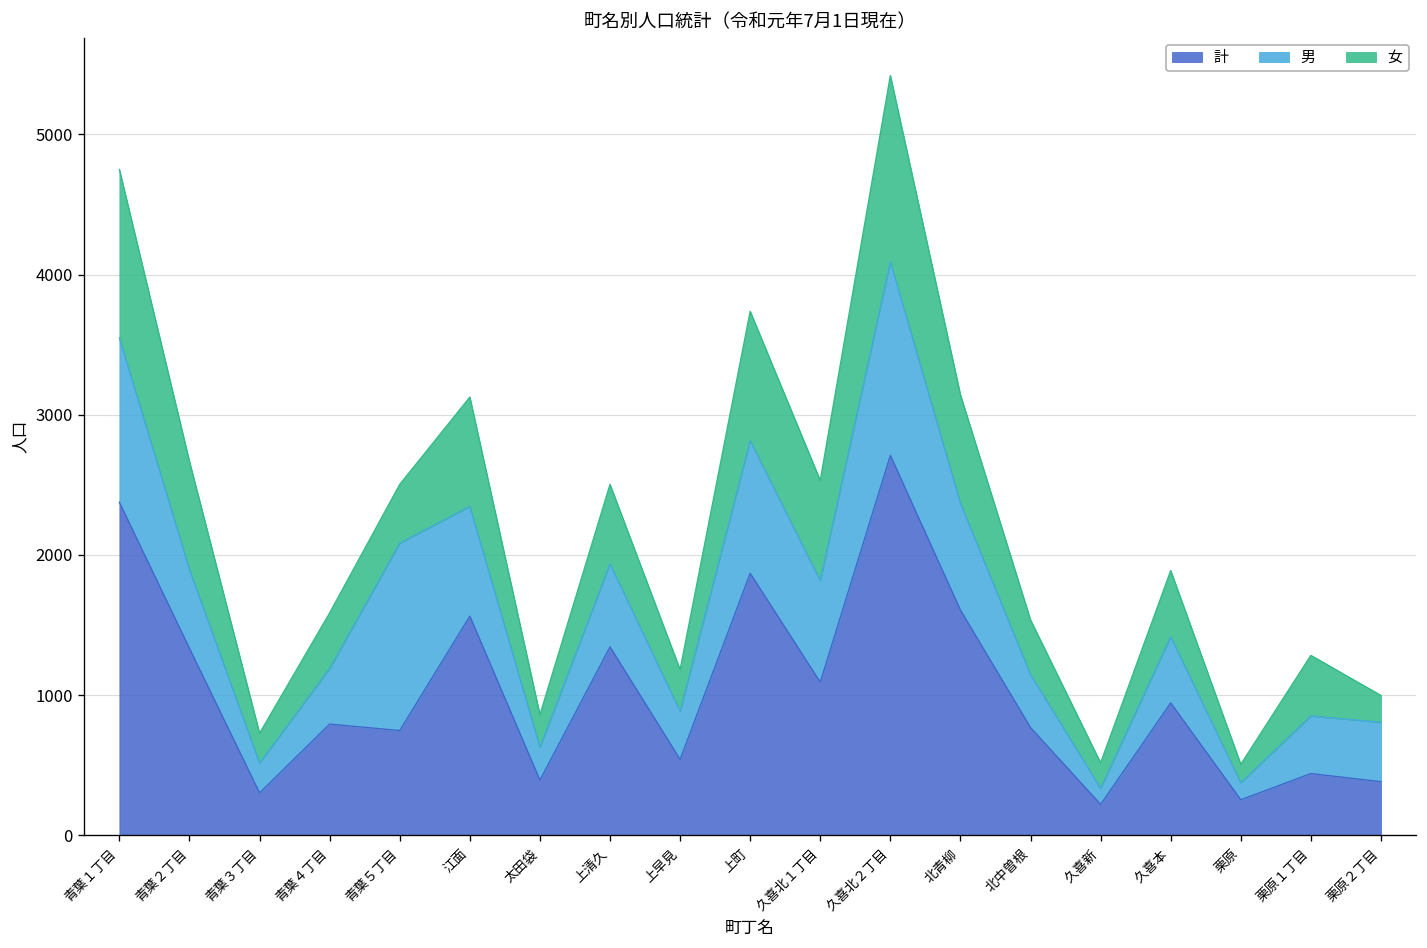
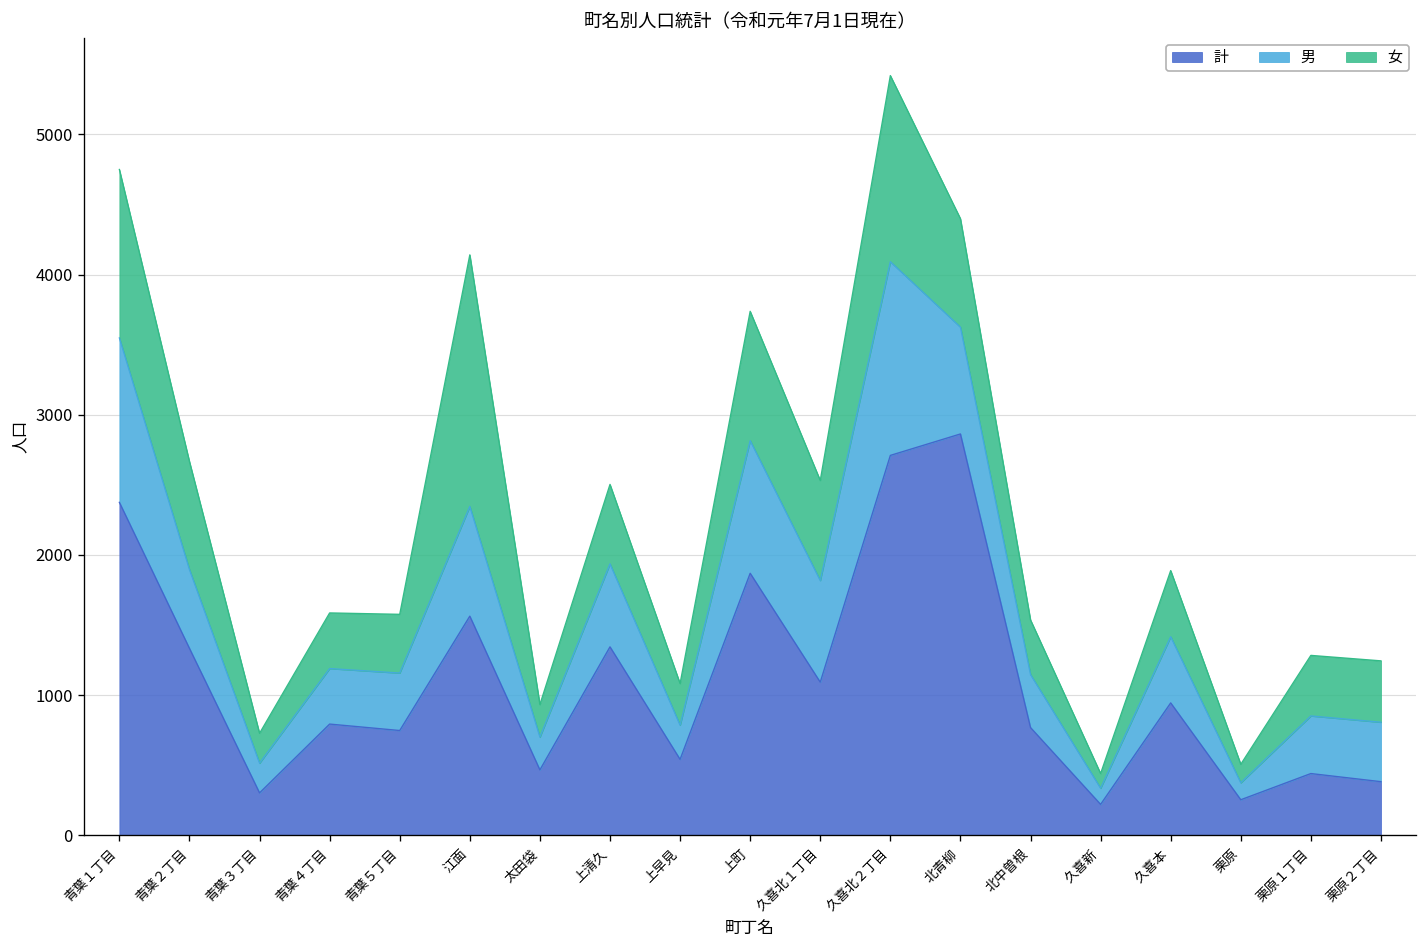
男, 青葉５丁目: 1340 -> 410
女, 江面: 780 -> 1800
計, 太田袋: 390 -> 470
男, 上早見: 340 -> 240
計, 北青柳: 1610 -> 2860
女, 久喜新: 180 -> 110
女, 栗原２丁目: 190 -> 440
